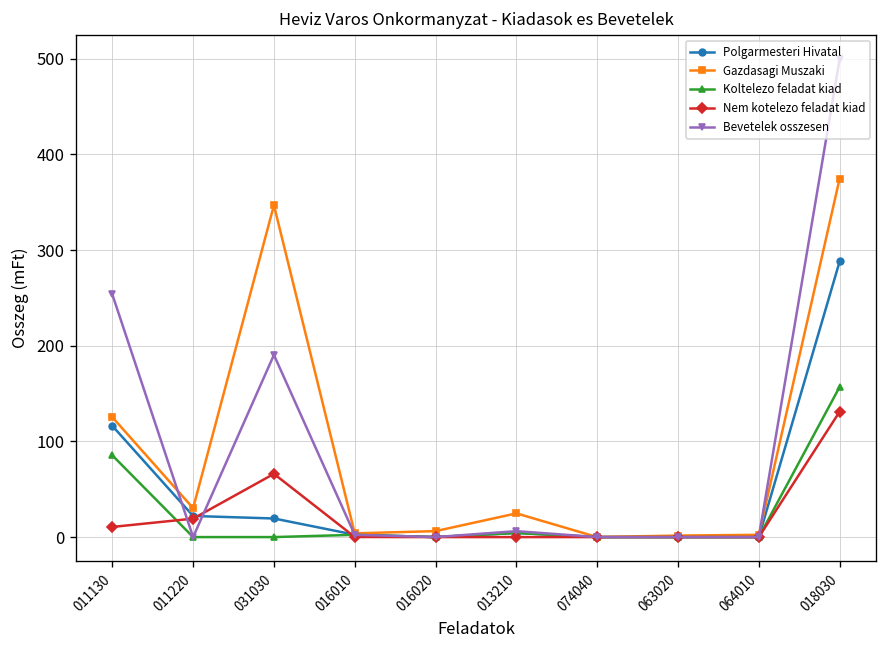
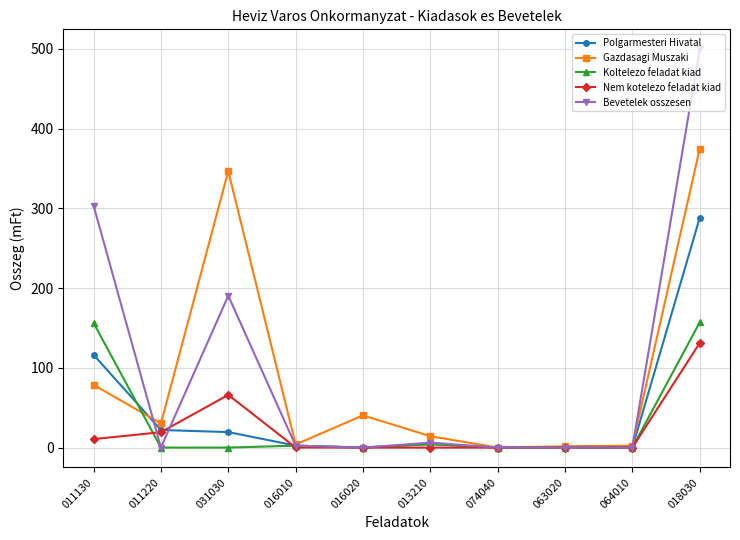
Gazdasagi Muszaki, 011130: 130 -> 80
Koltelezо feladat kiad, 011130: 90 -> 160
Bevetelek osszesen, 011130: 250 -> 300
Gazdasagi Muszaki, 016020: 10 -> 40
Gazdasagi Muszaki, 013210: 20 -> 10
